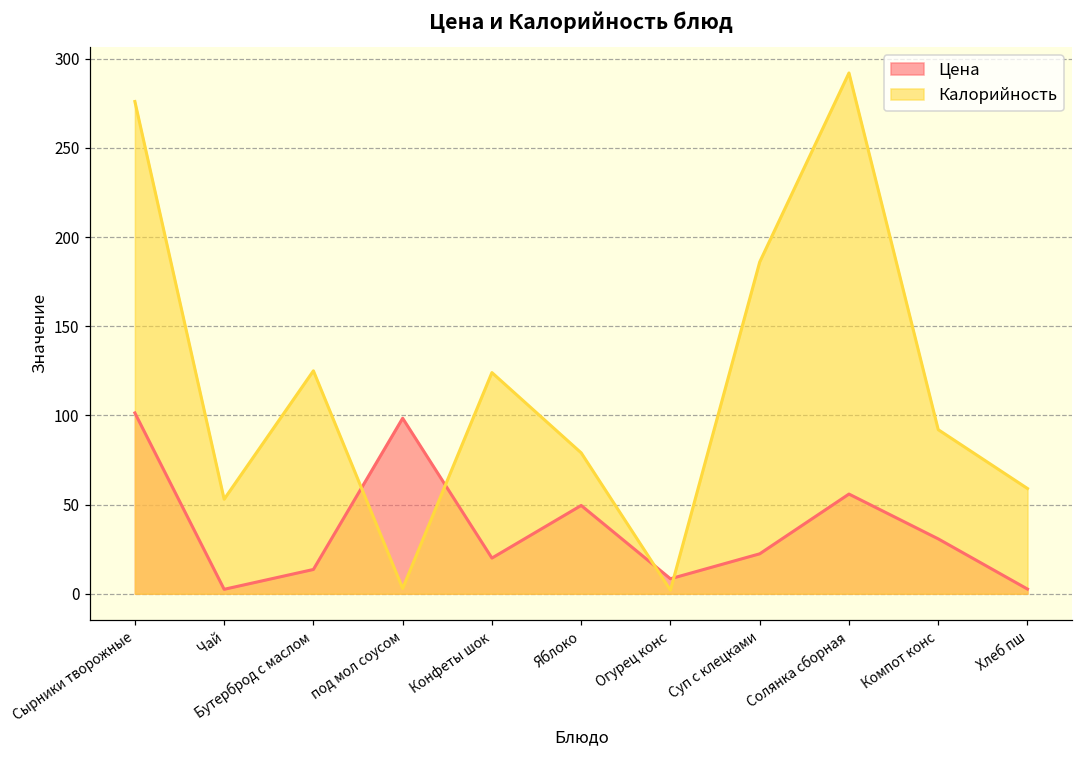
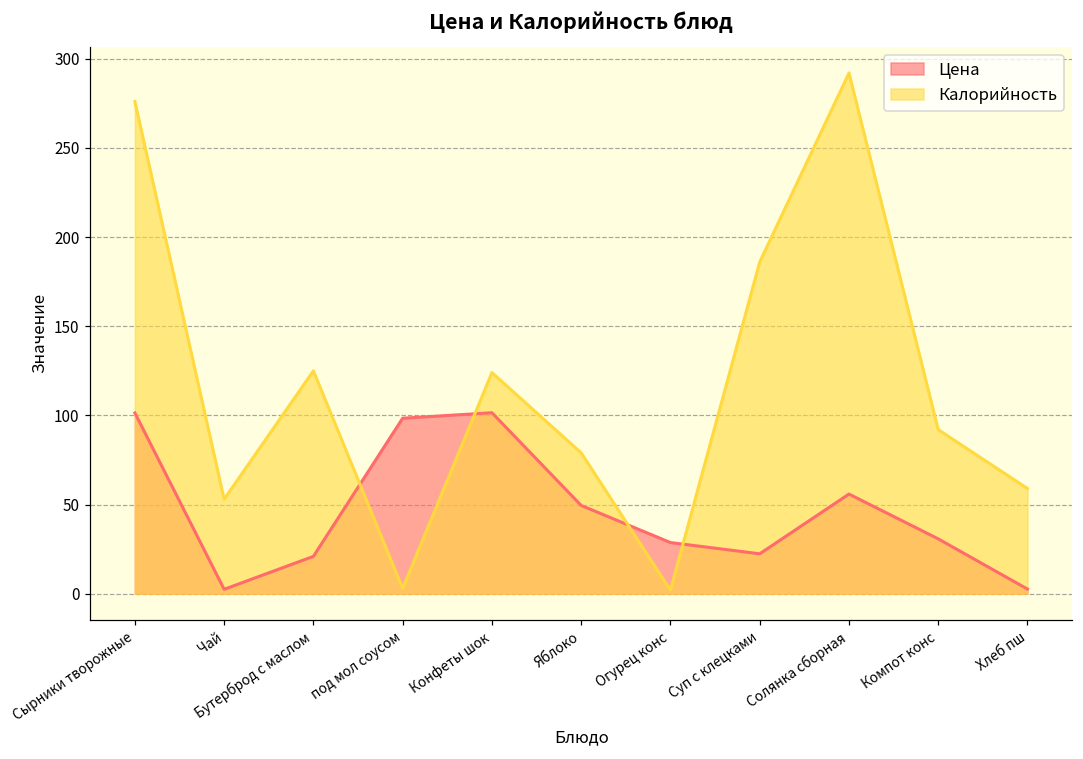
Цена, Бутерброд с маслом: 14 -> 21
Цена, Конфеты шок: 20 -> 102
Цена, Огурец конс: 8 -> 29
